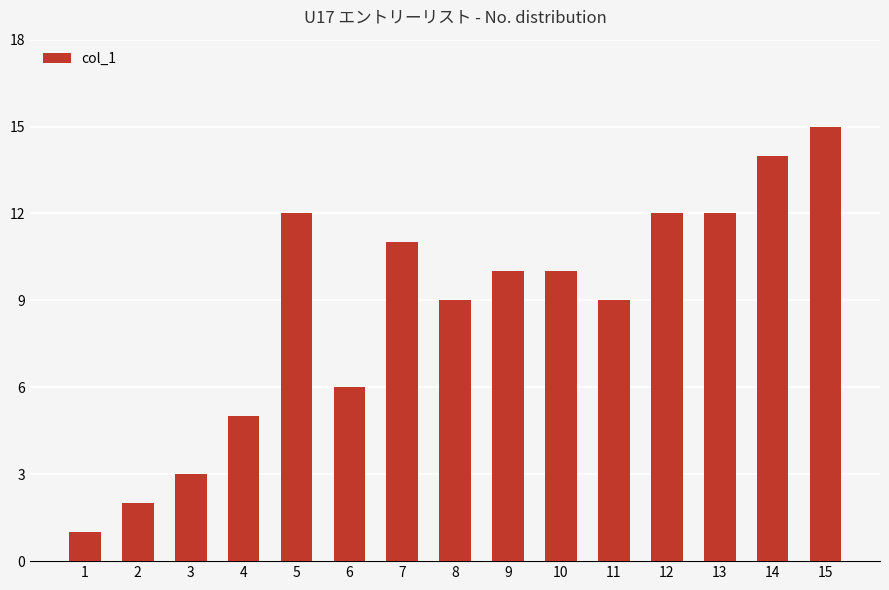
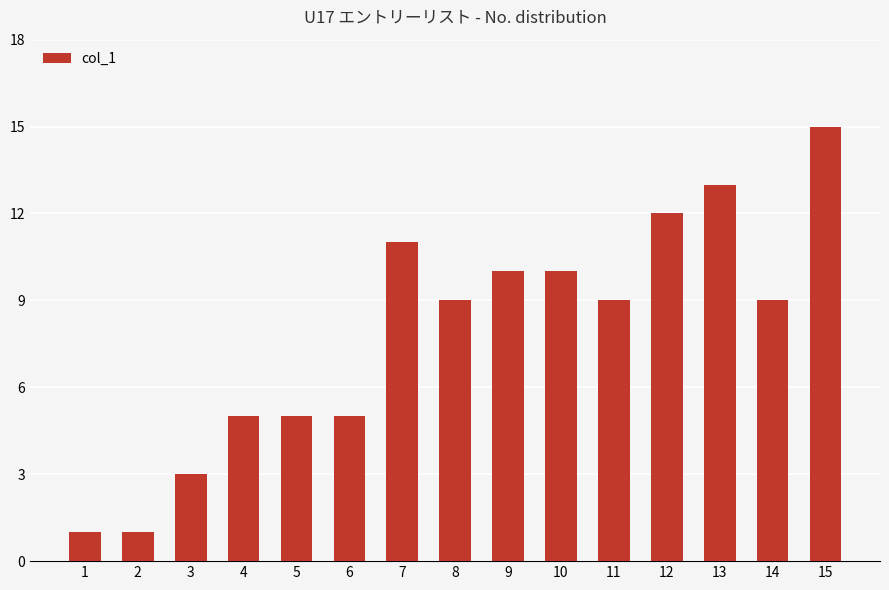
2: 2 -> 1
5: 12 -> 5
6: 6 -> 5
13: 12 -> 13
14: 14 -> 9
